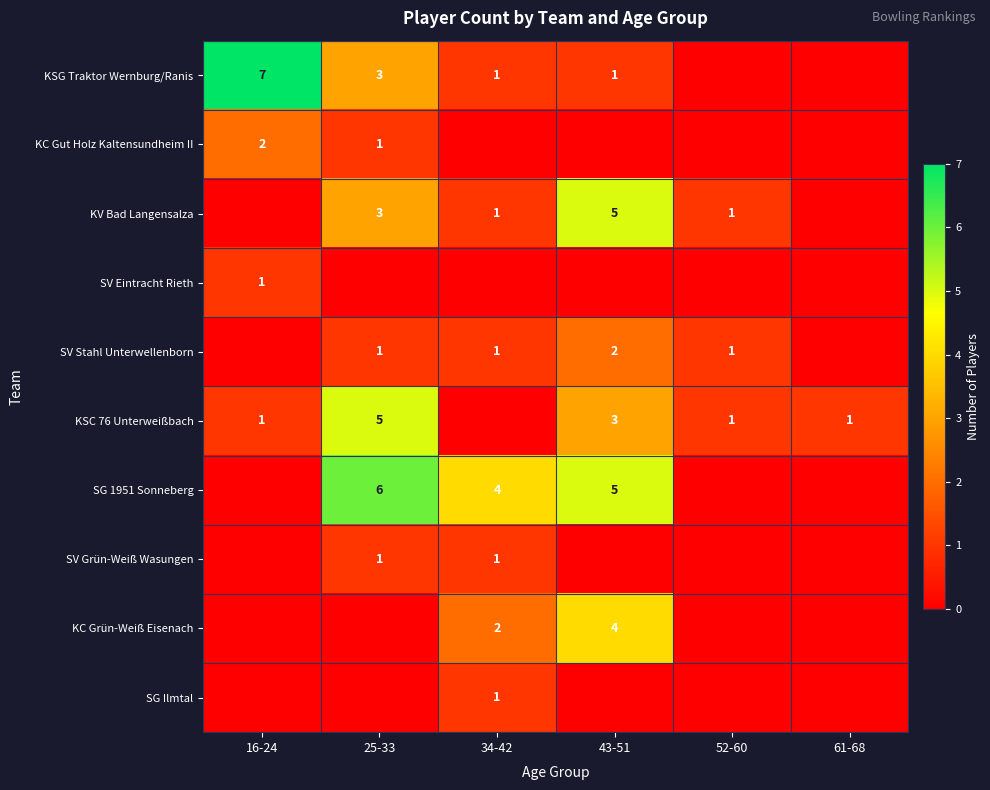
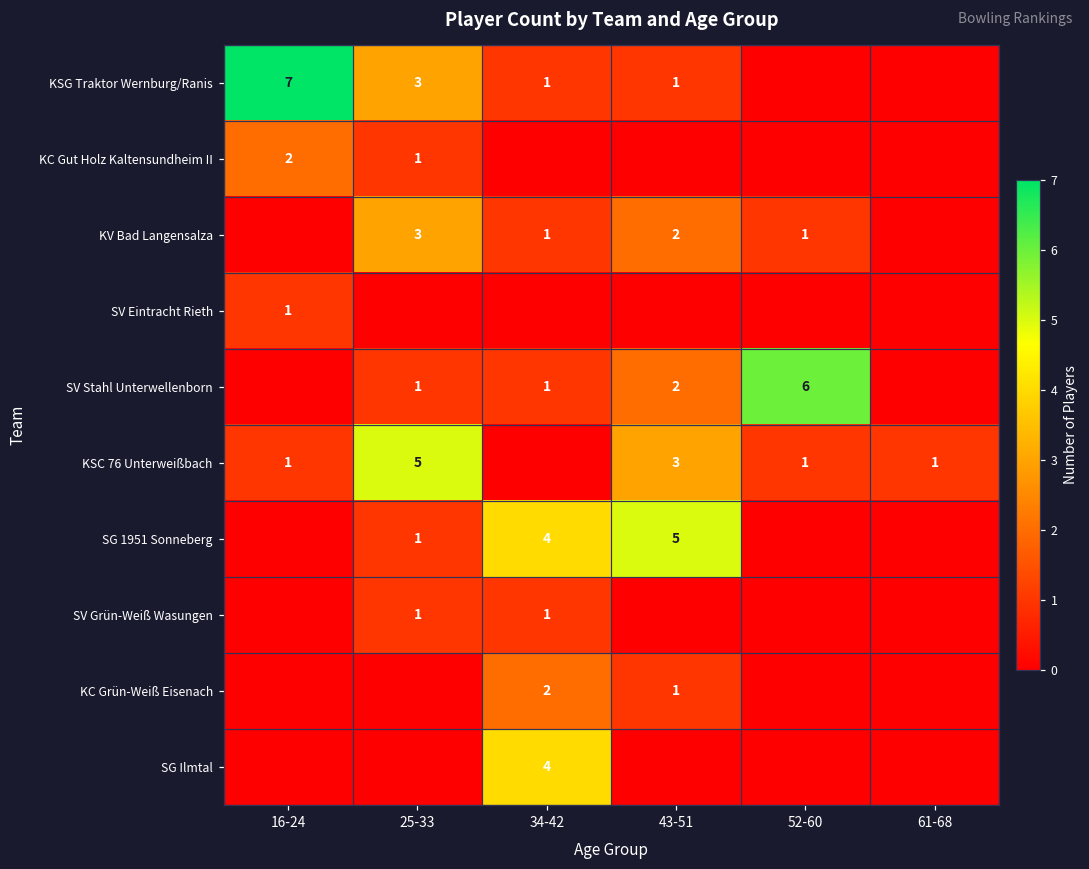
KV Bad Langensalza, 43-51: 5 -> 2
SV Stahl Unterwellenborn, 52-60: 1 -> 6
SG 1951 Sonneberg, 25-33: 6 -> 1
KC Grün-Weiß Eisenach, 43-51: 4 -> 1
SG Ilmtal, 34-42: 1 -> 4
